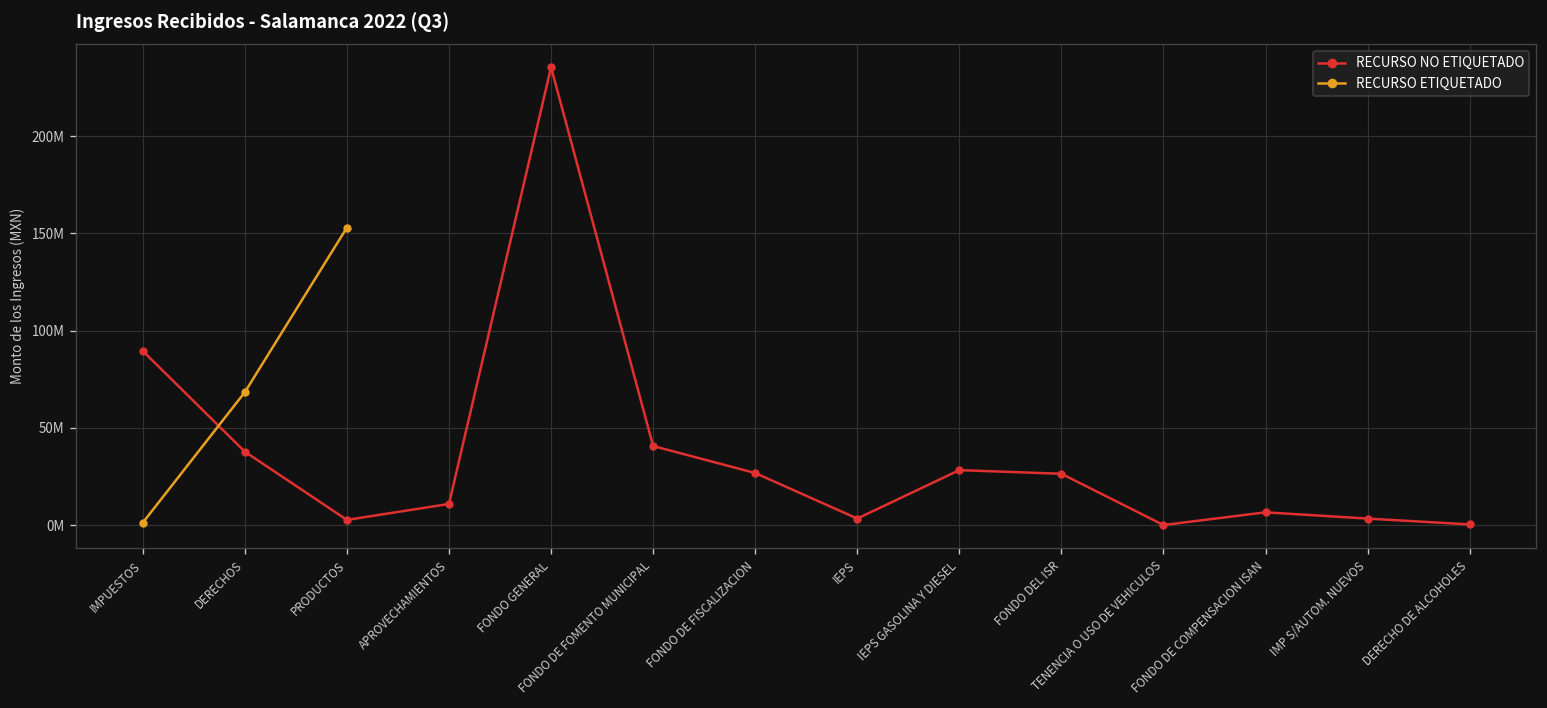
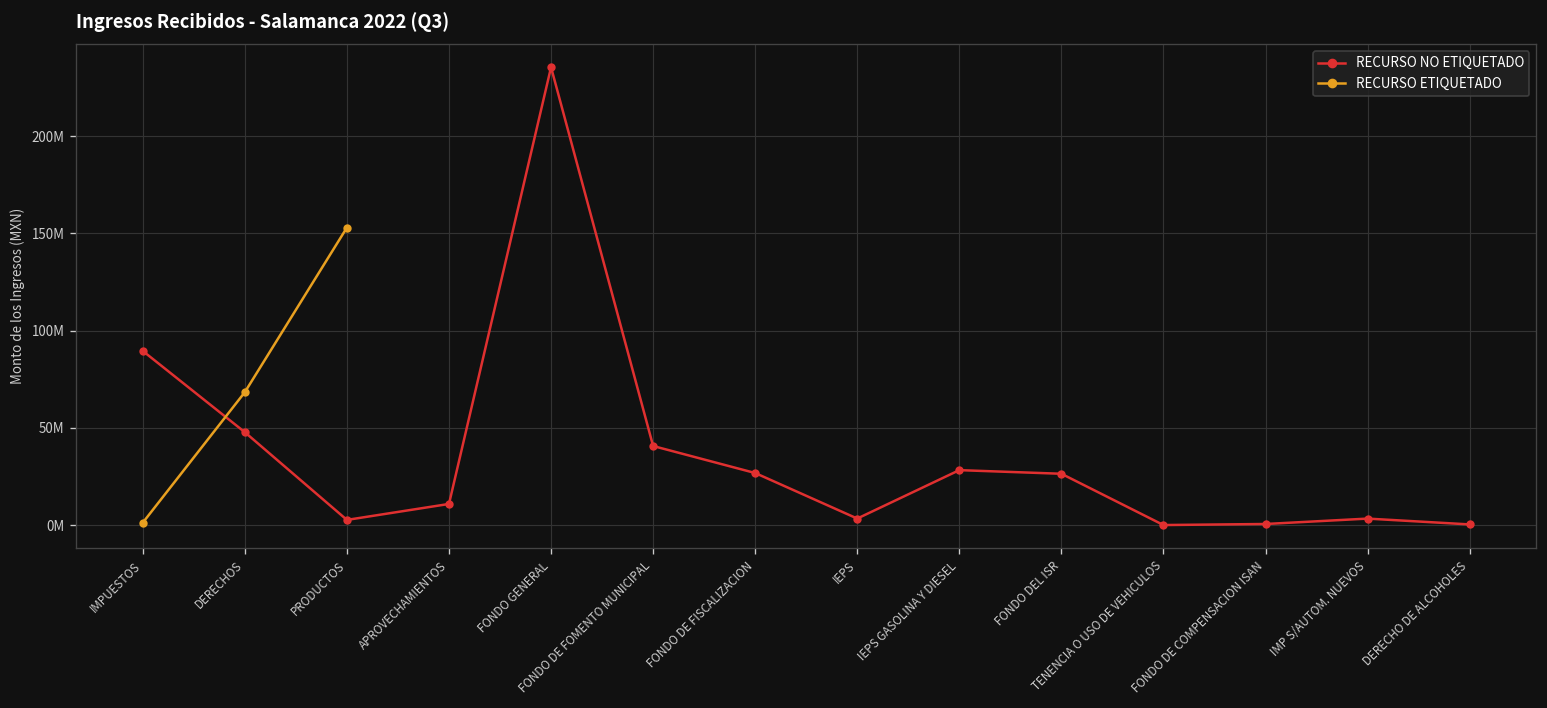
RECURSO NO ETIQUETADO, DERECHOS: 38000000 -> 48000000
RECURSO NO ETIQUETADO, FONDO DE COMPENSACION ISAN: 7000000 -> 1000000
